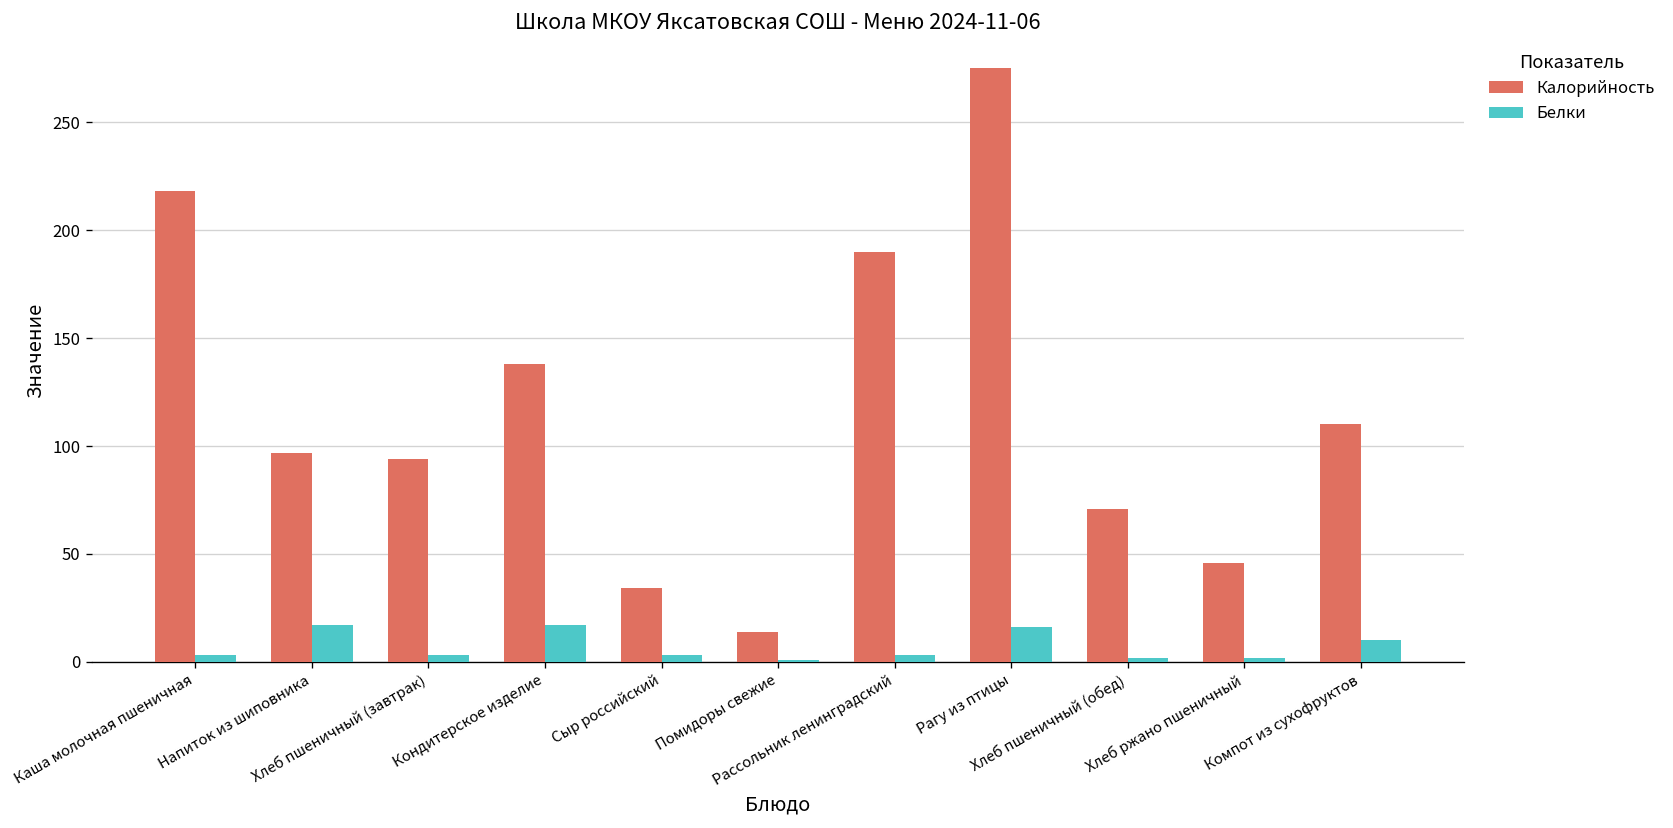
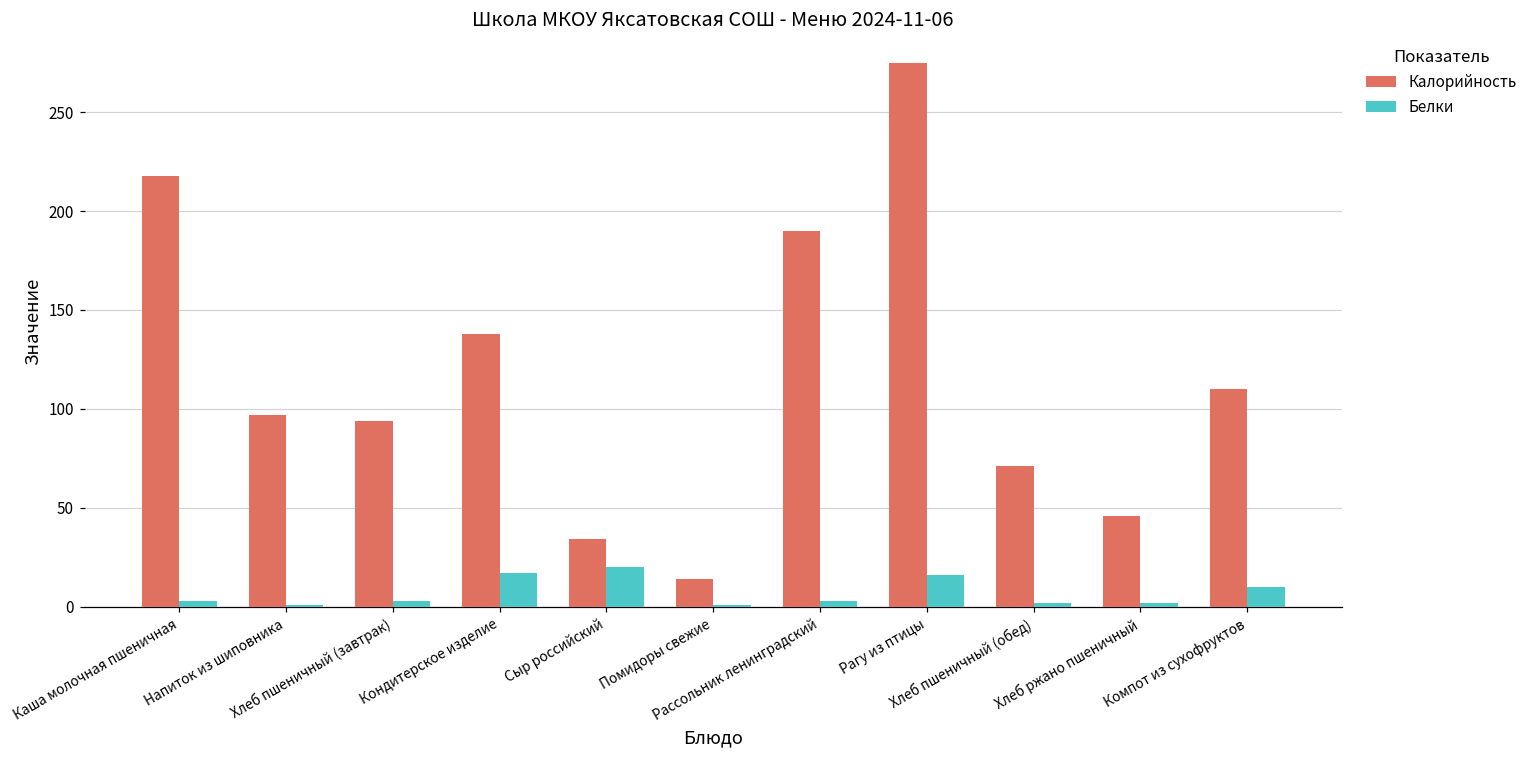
Белки, Напиток из шиповника: 17 -> 1
Белки, Сыр российский: 3 -> 20
